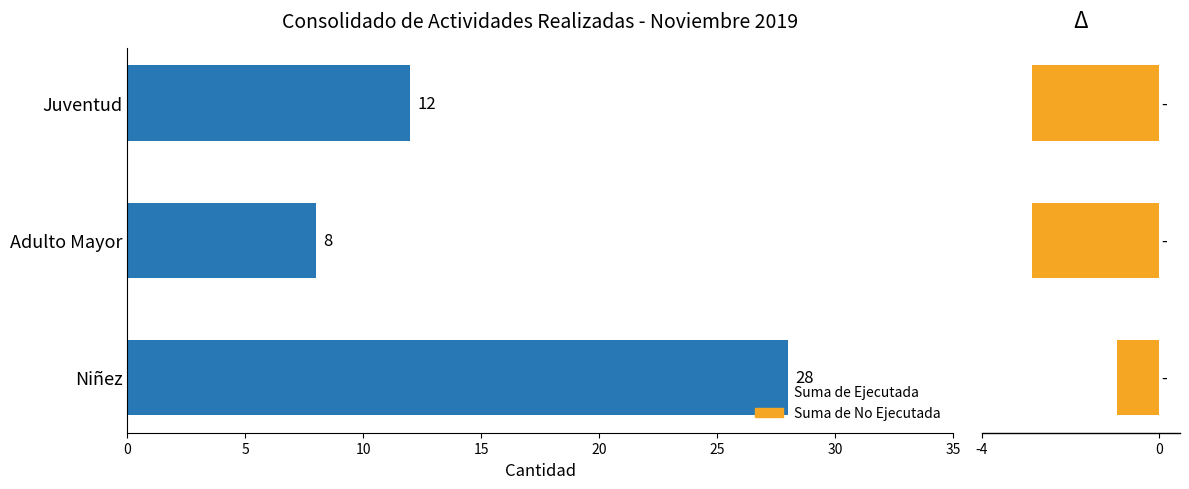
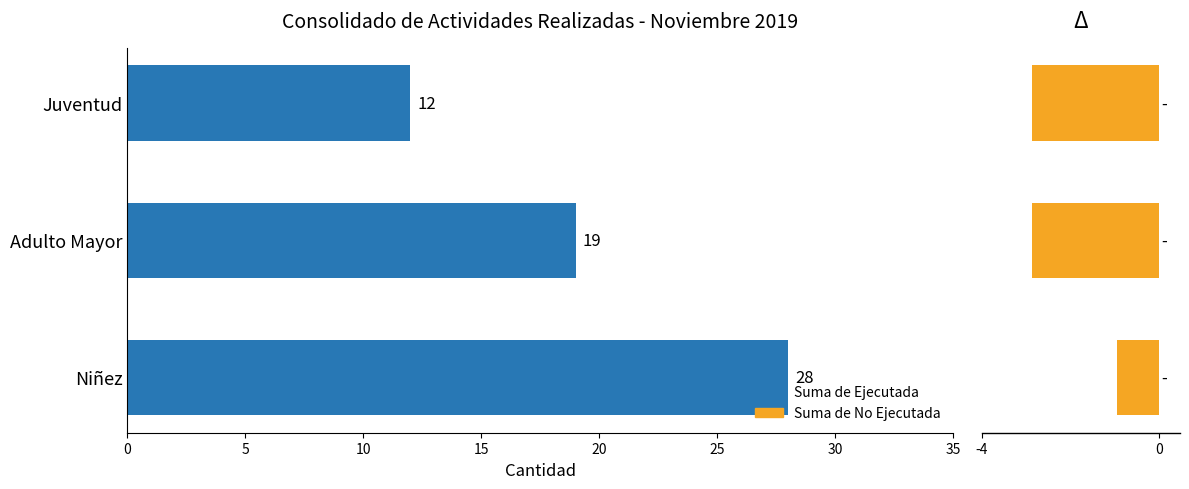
Consolidado de Actividades Realizadas - Noviembre 2019, Adulto Mayor: 8 -> 19
